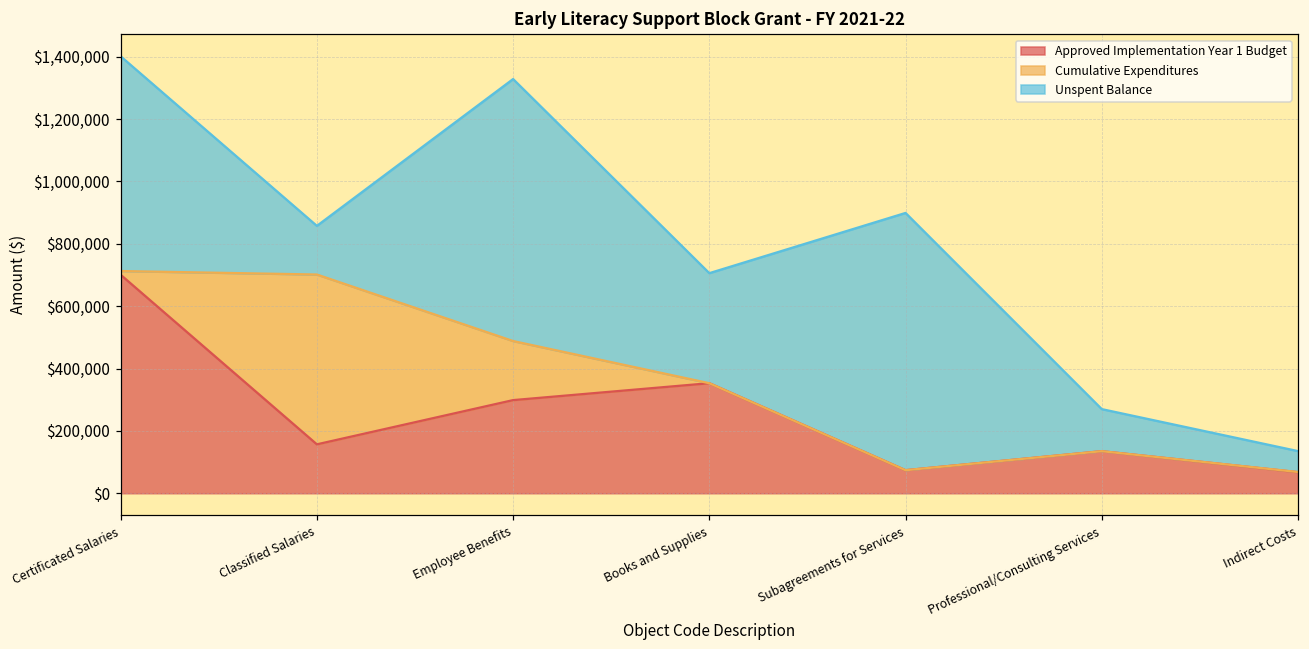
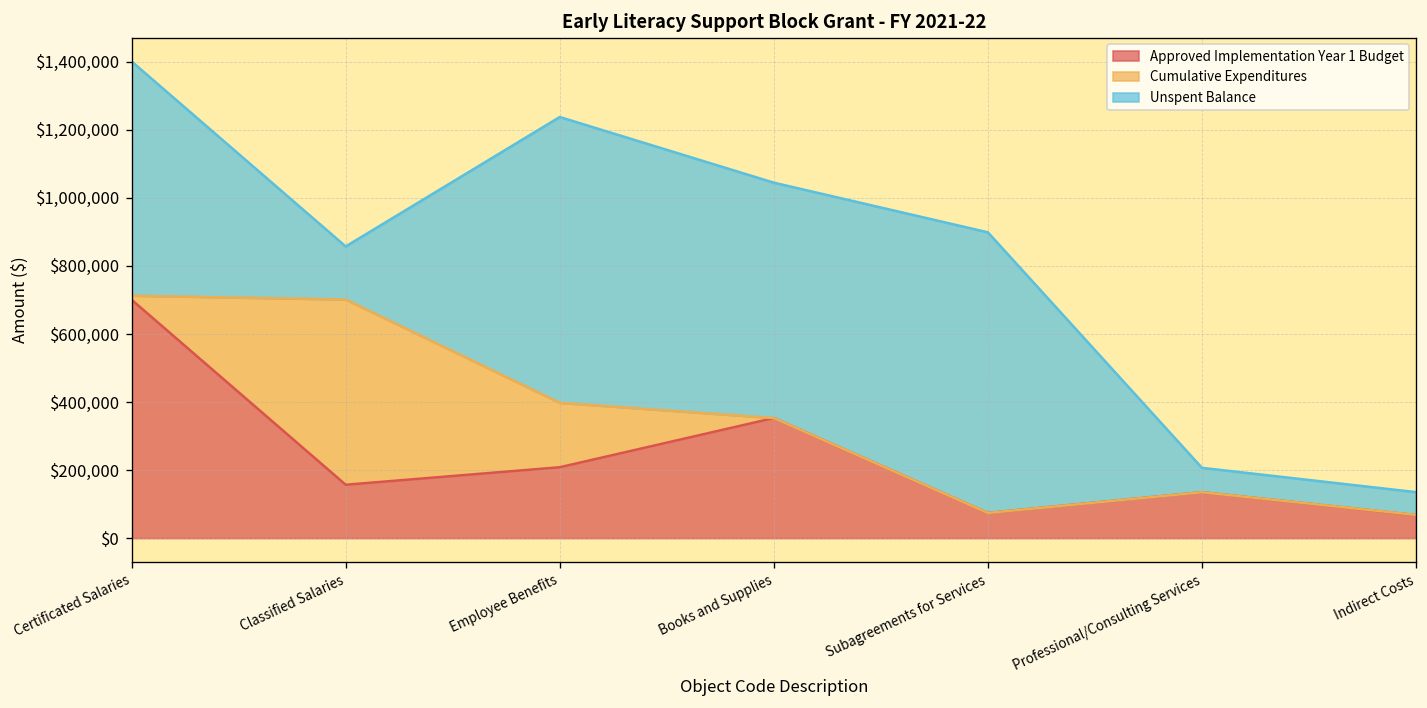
Approved Implementation Year 1 Budget, Employee Benefits: $300,000 -> $210,000
Unspent Balance, Books and Supplies: $350,000 -> $690,000
Unspent Balance, Professional/Consulting Services: $130,000 -> $70,000
